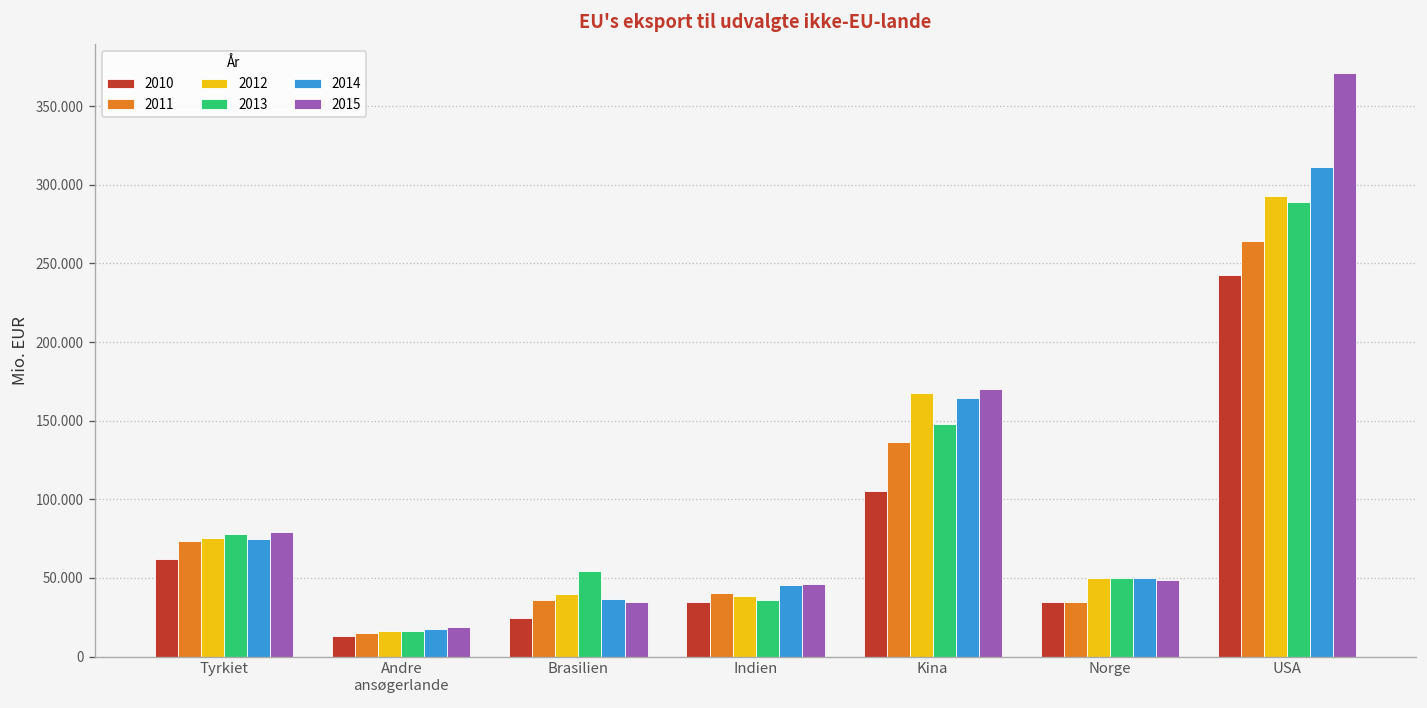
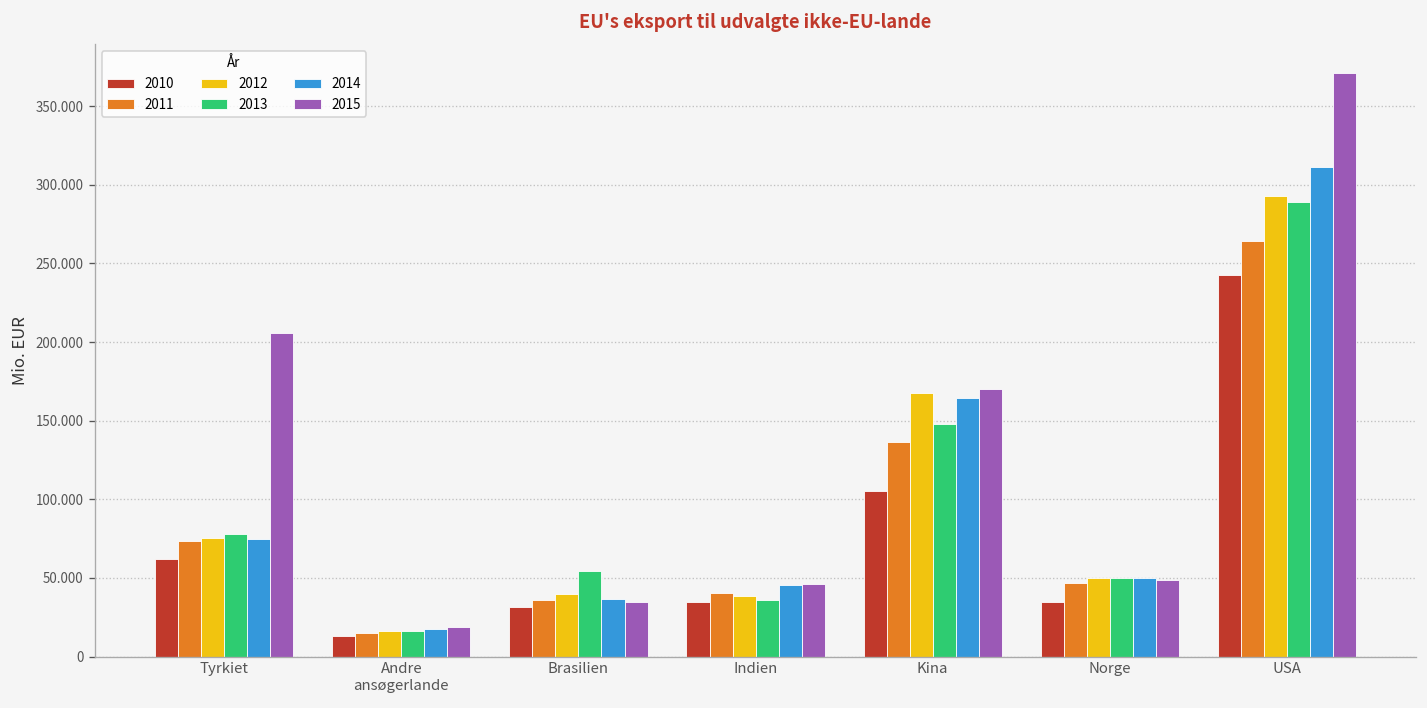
2015, Tyrkiet: 79 -> 206
2010, Brasilien: 25 -> 31
2011, Norge: 35 -> 47
